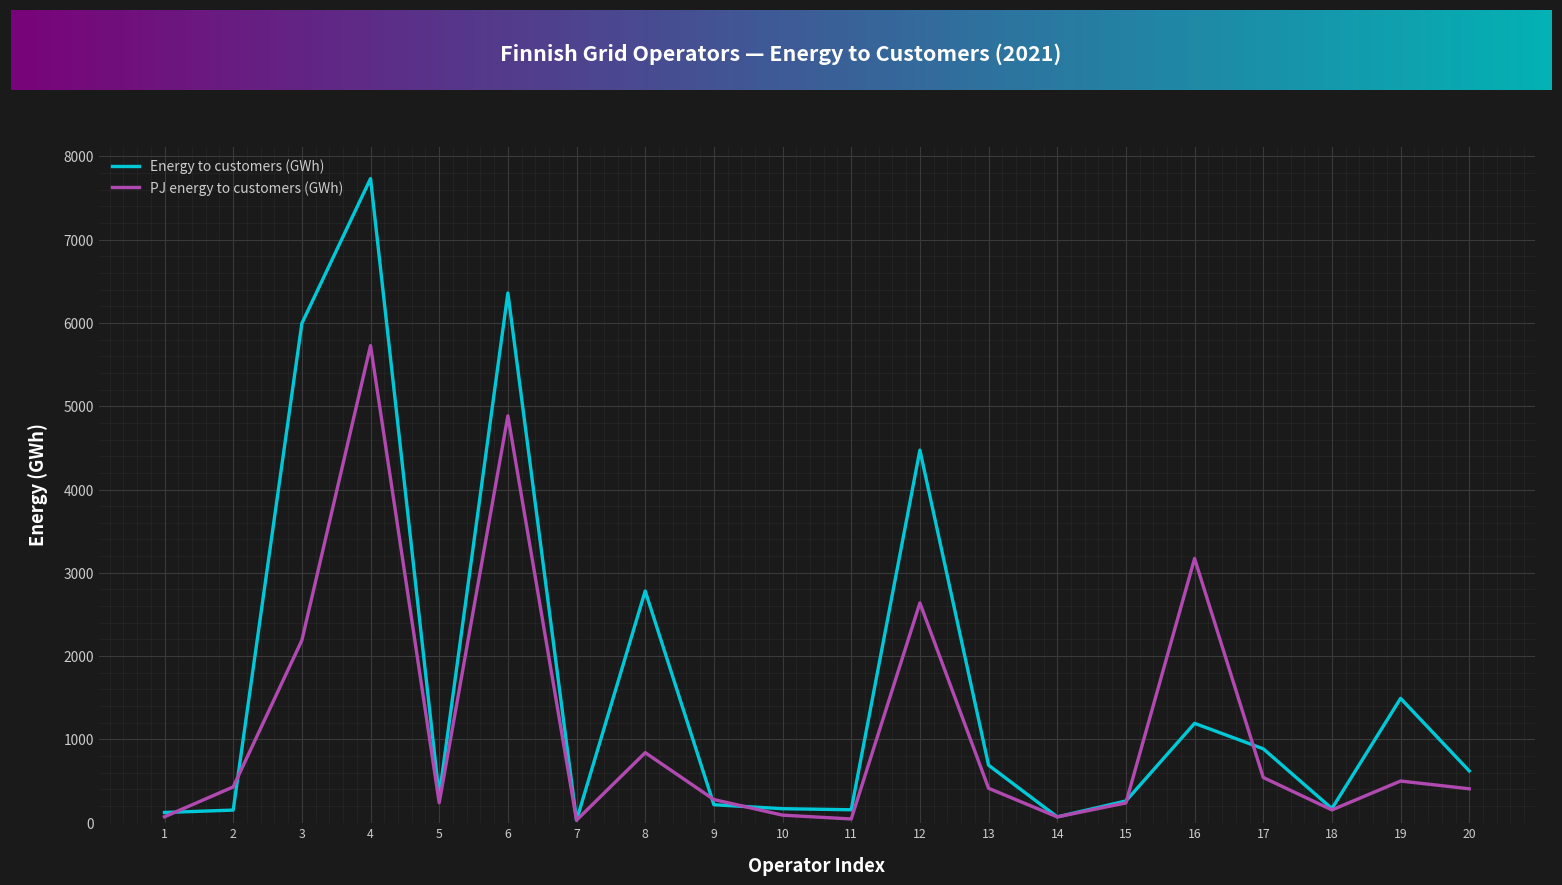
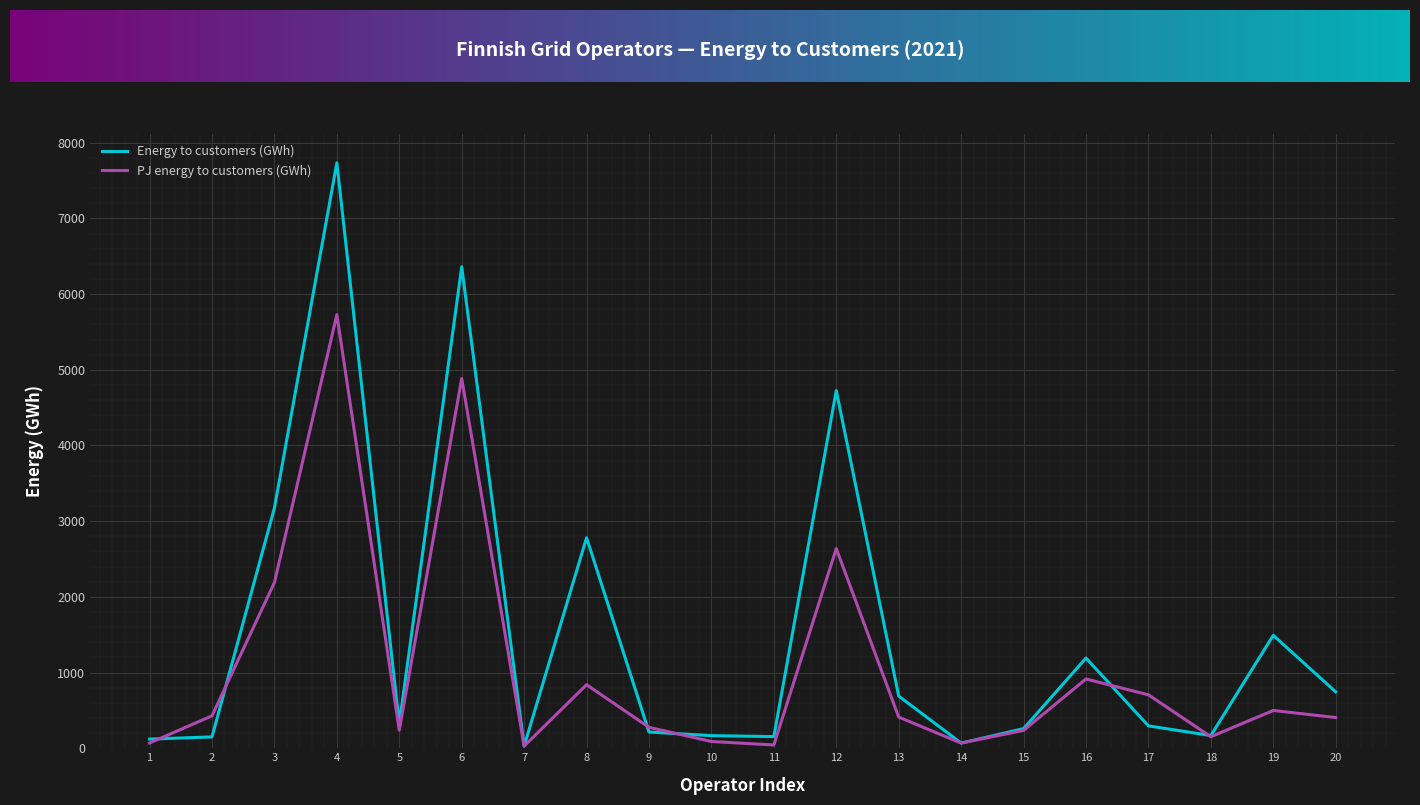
Energy to customers (GWh), 3: 6000 -> 3200
Energy to customers (GWh), 12: 4500 -> 4700
PJ energy to customers (GWh), 16: 3200 -> 900
Energy to customers (GWh), 17: 900 -> 300
PJ energy to customers (GWh), 17: 500 -> 700
Energy to customers (GWh), 20: 600 -> 700
